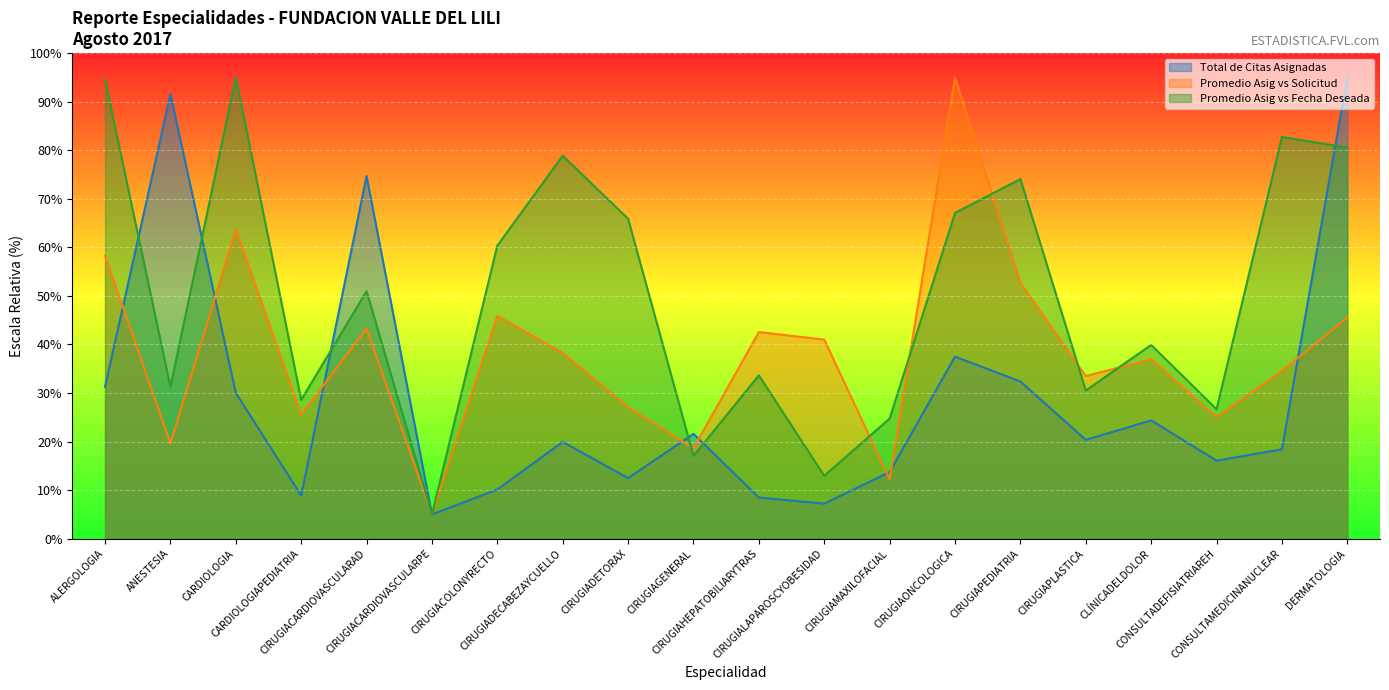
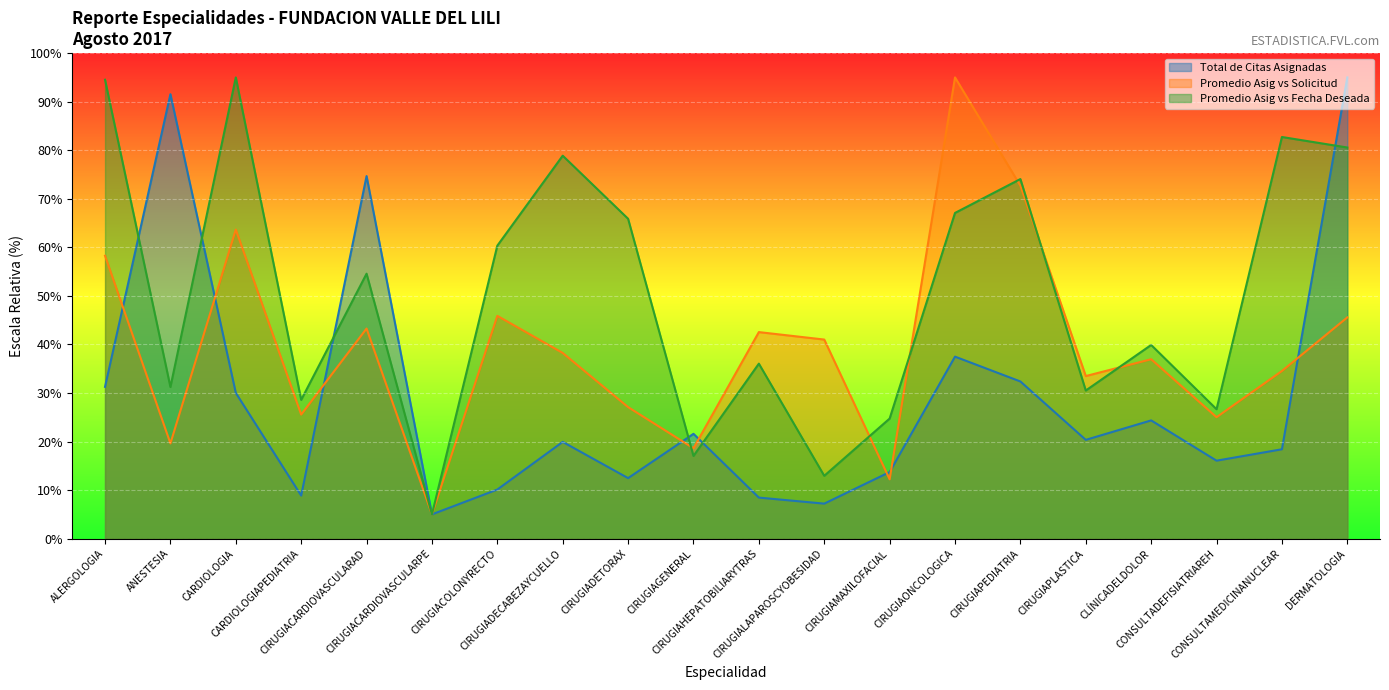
Promedio Asig vs Fecha Deseada, CIRUGIACARDIOVASCULARAD: 51% -> 55%
Promedio Asig vs Fecha Deseada, CIRUGIAHEPATOBILIARYTRAS: 34% -> 36%
Promedio Asig vs Solicitud, CIRUGIAPEDIATRIA: 53% -> 73%
